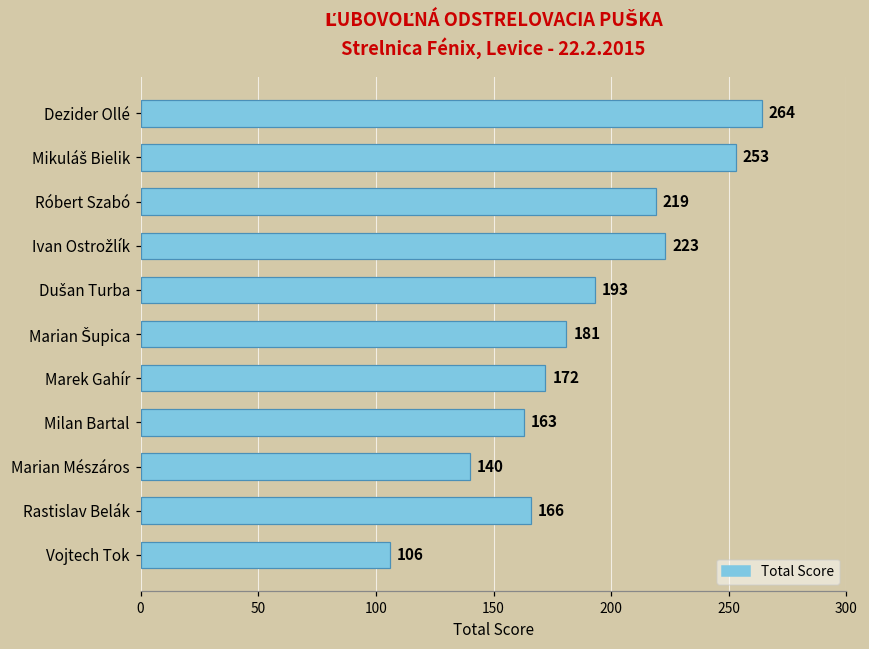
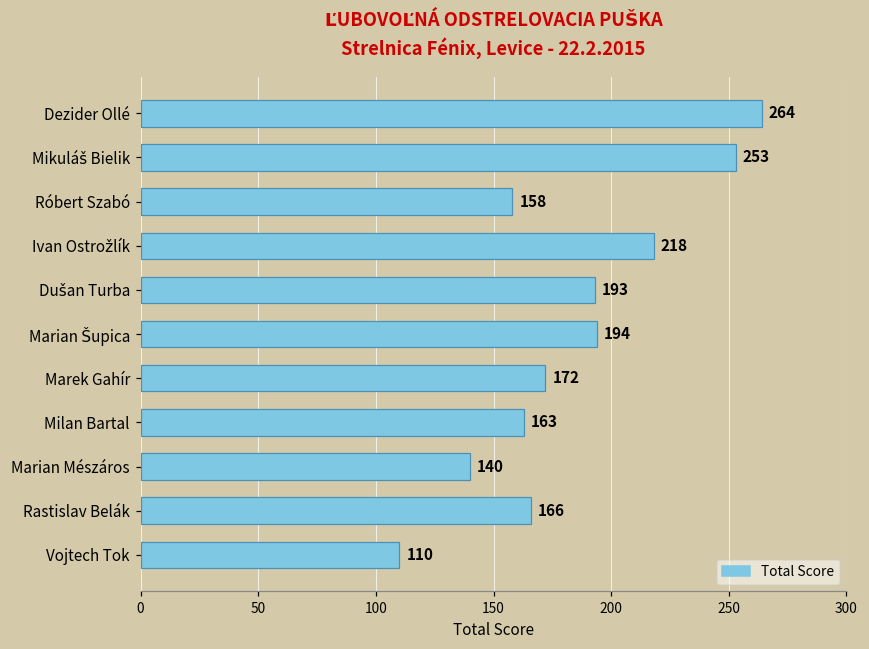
Róbert Szabó: 219 -> 158
Ivan Ostrožlík: 223 -> 218
Marian Šupica: 181 -> 194
Vojtech Tok: 106 -> 110
